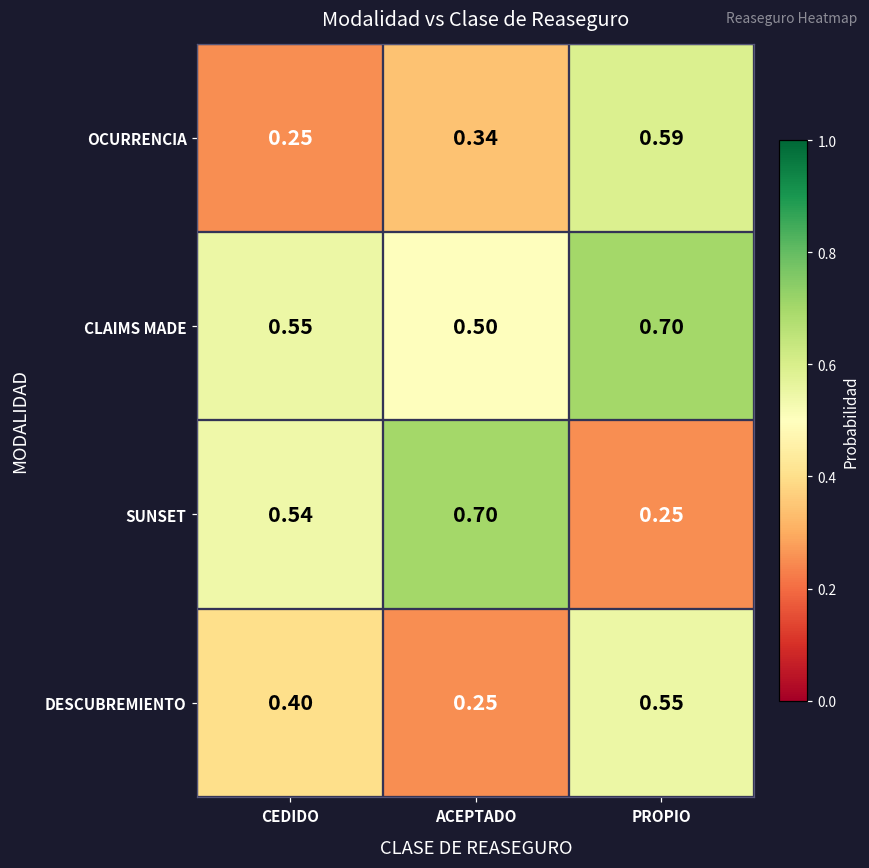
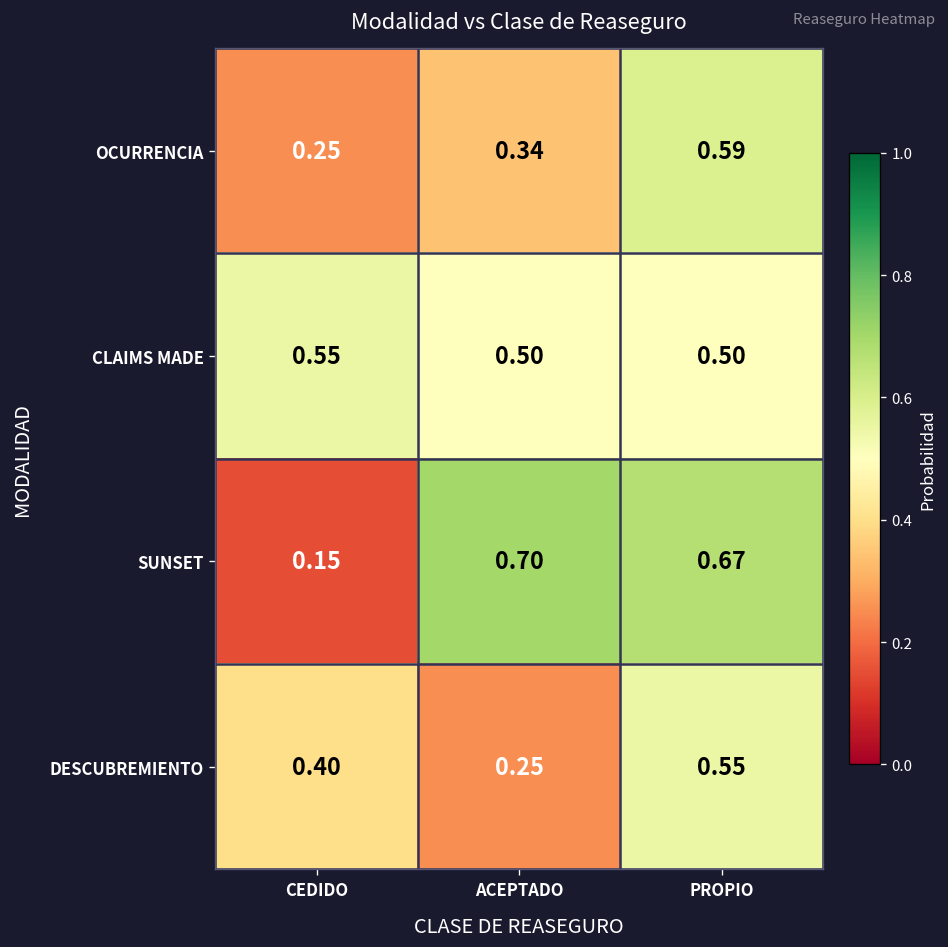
CLAIMS MADE, PROPIO: 0.70 -> 0.50
SUNSET, CEDIDO: 0.54 -> 0.15
SUNSET, PROPIO: 0.25 -> 0.67
